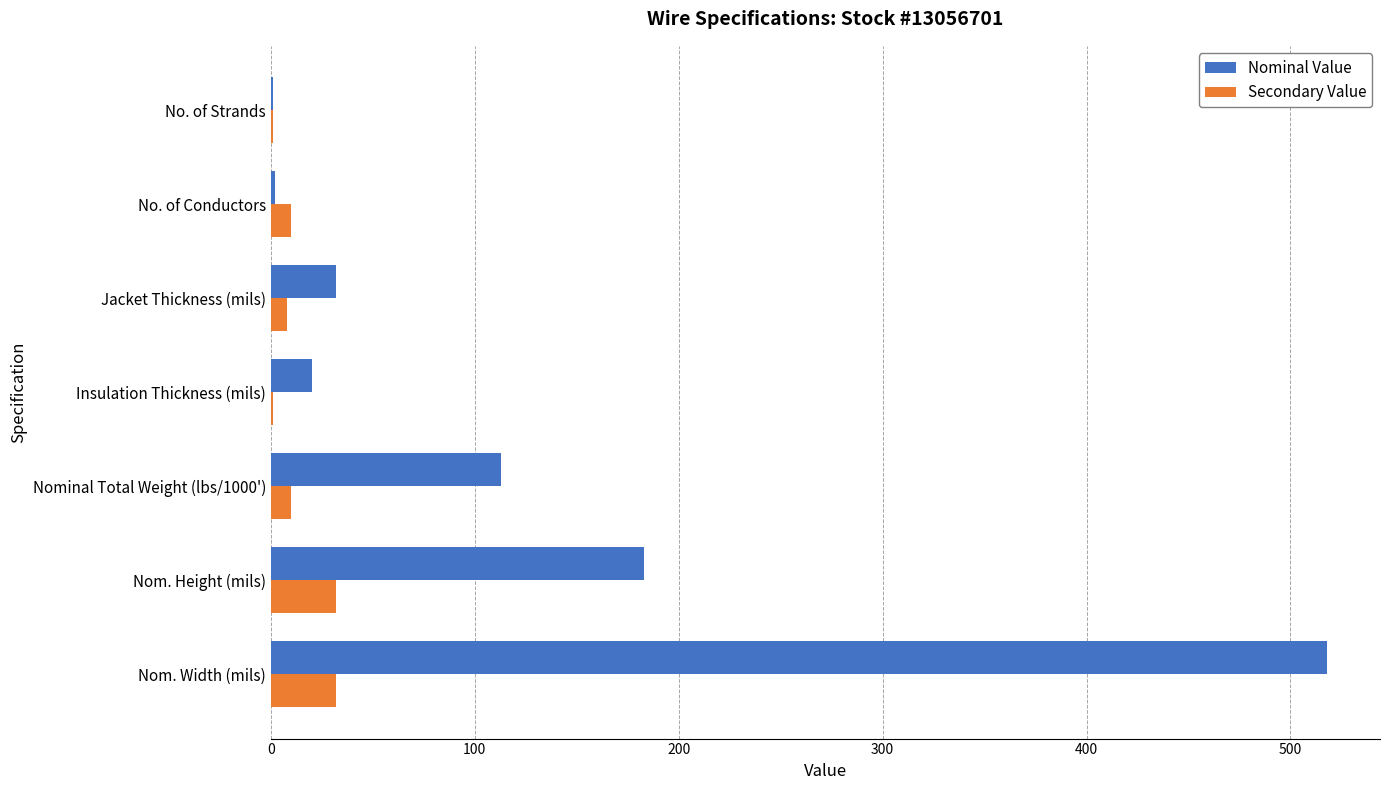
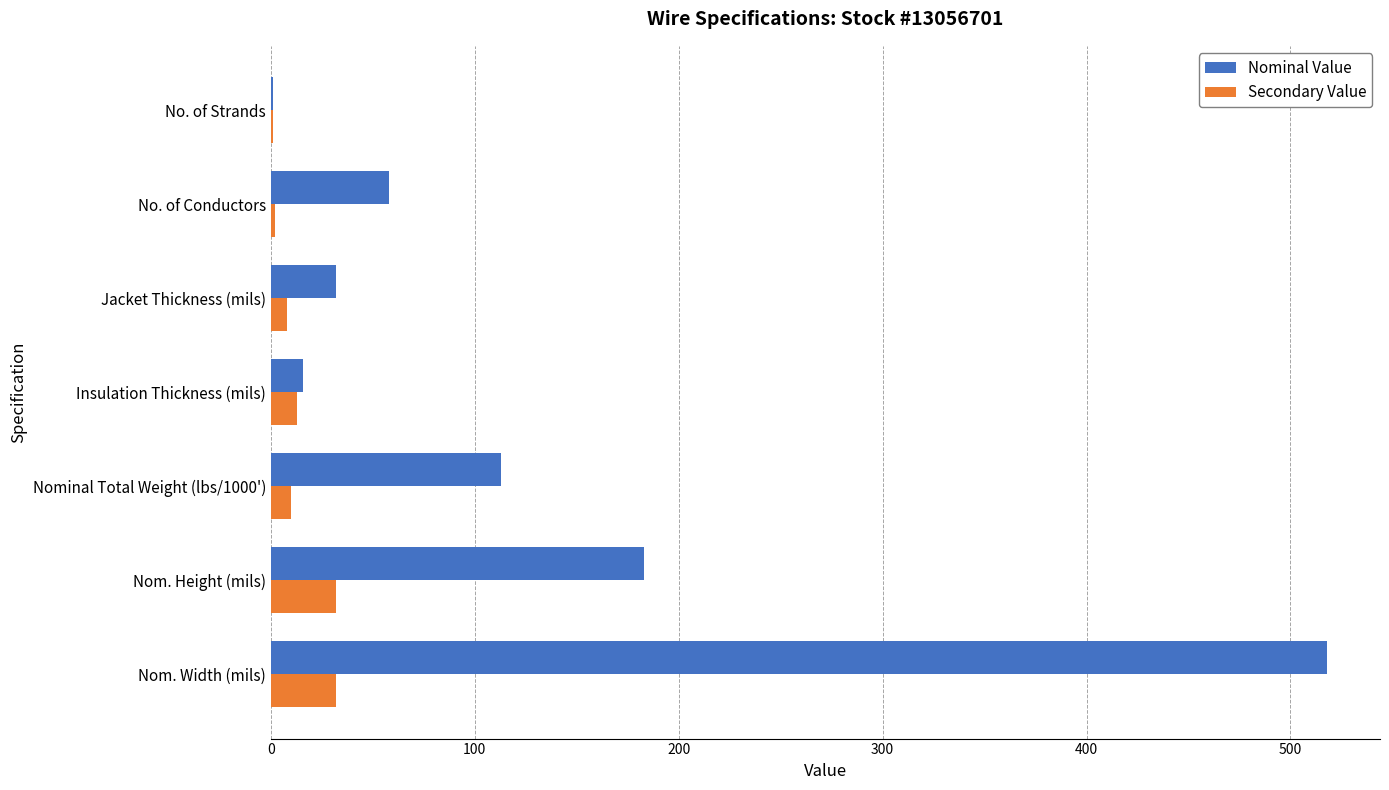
Nominal Value, No. of Conductors: 2 -> 58
Secondary Value, No. of Conductors: 10 -> 2
Nominal Value, Insulation Thickness (mils): 20 -> 16
Secondary Value, Insulation Thickness (mils): 1 -> 13
